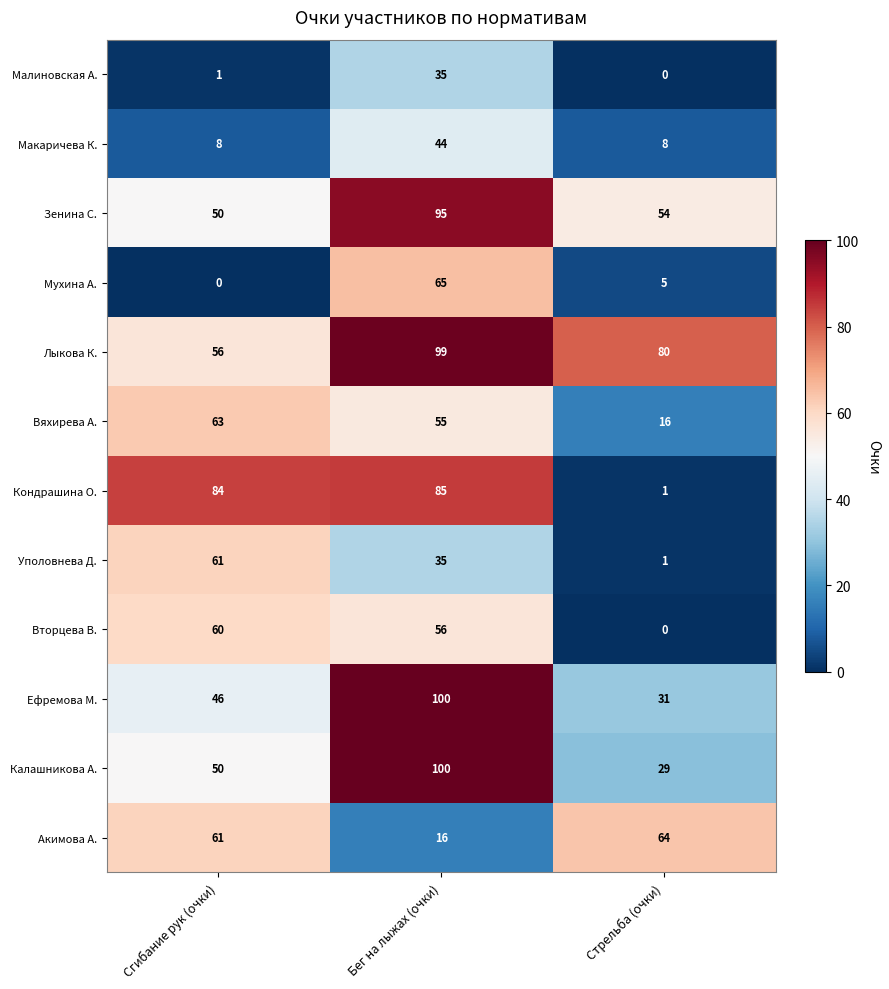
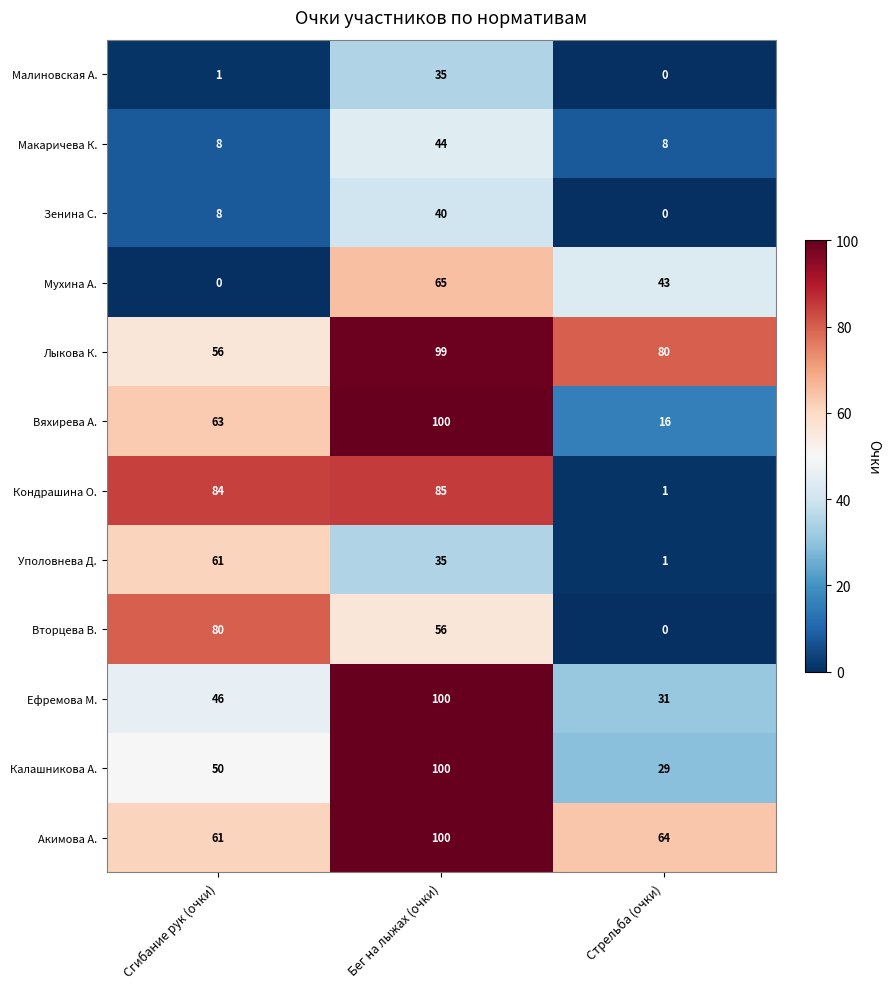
Зенина С., Сгибание рук (очки): 50 -> 8
Зенина С., Бег на лыжах (очки): 95 -> 40
Зенина С., Стрельба (очки): 54 -> 0
Мухина А., Стрельба (очки): 5 -> 43
Вяхирева А., Бег на лыжах (очки): 55 -> 100
Вторцева В., Сгибание рук (очки): 60 -> 80
Акимова А., Бег на лыжах (очки): 16 -> 100
